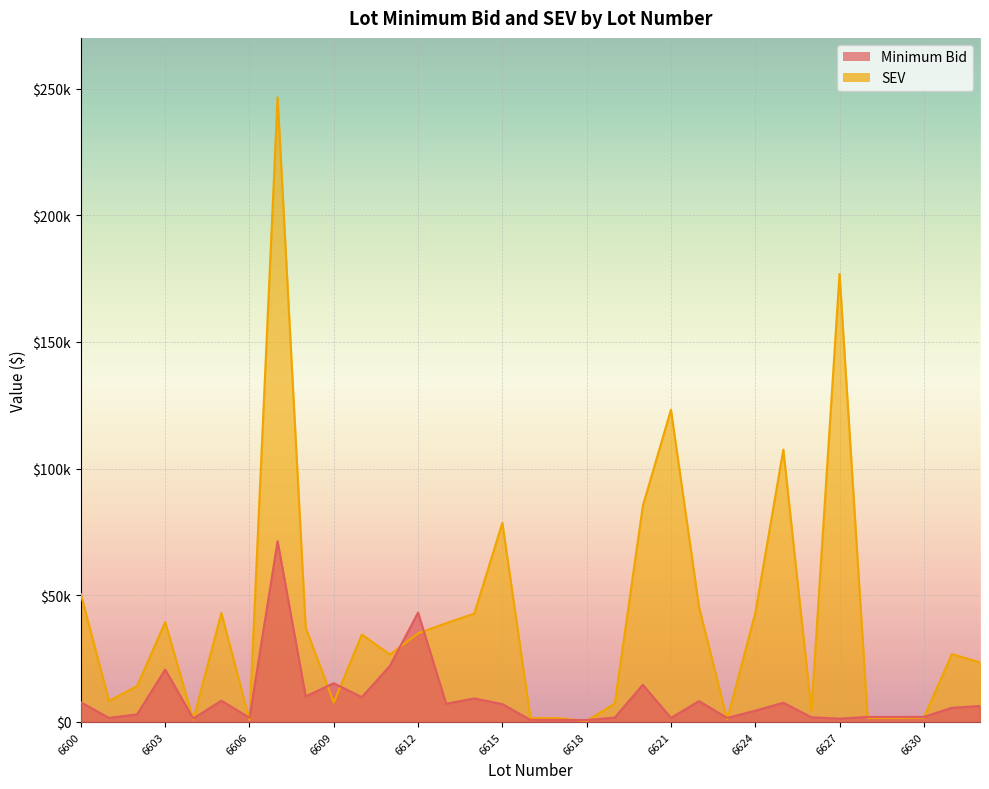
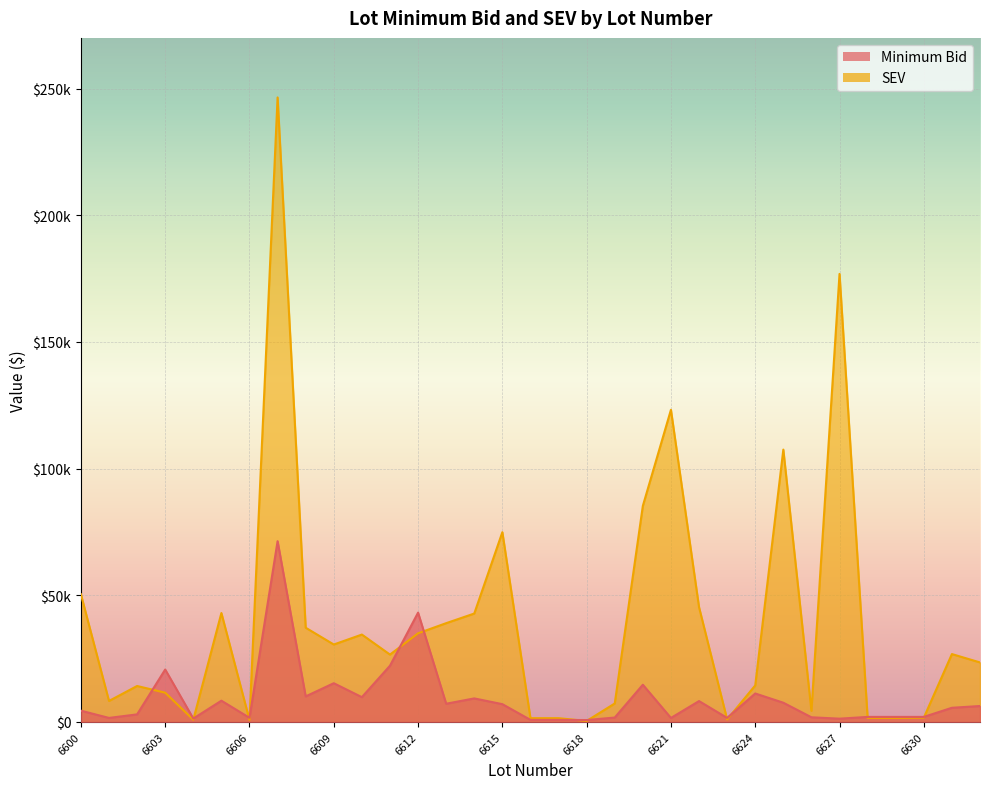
Minimum Bid, 6600: $8000 -> $4000
SEV, 6603: $39000 -> $12000
SEV, 6609: $8000 -> $31000
SEV, 6615: $79000 -> $75000
SEV, 6624: $43000 -> $14000
Minimum Bid, 6624: $4000 -> $11000
